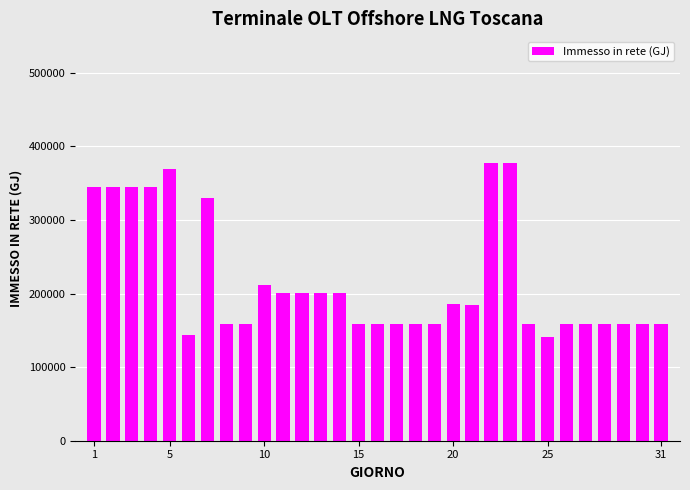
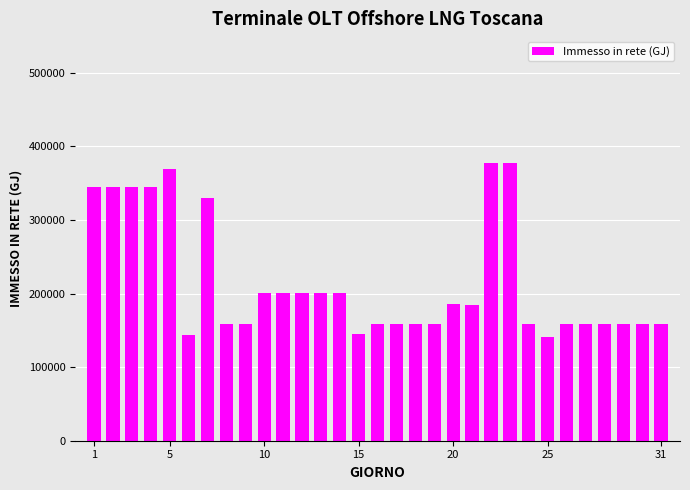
10: 210000 -> 200000
15: 160000 -> 150000
